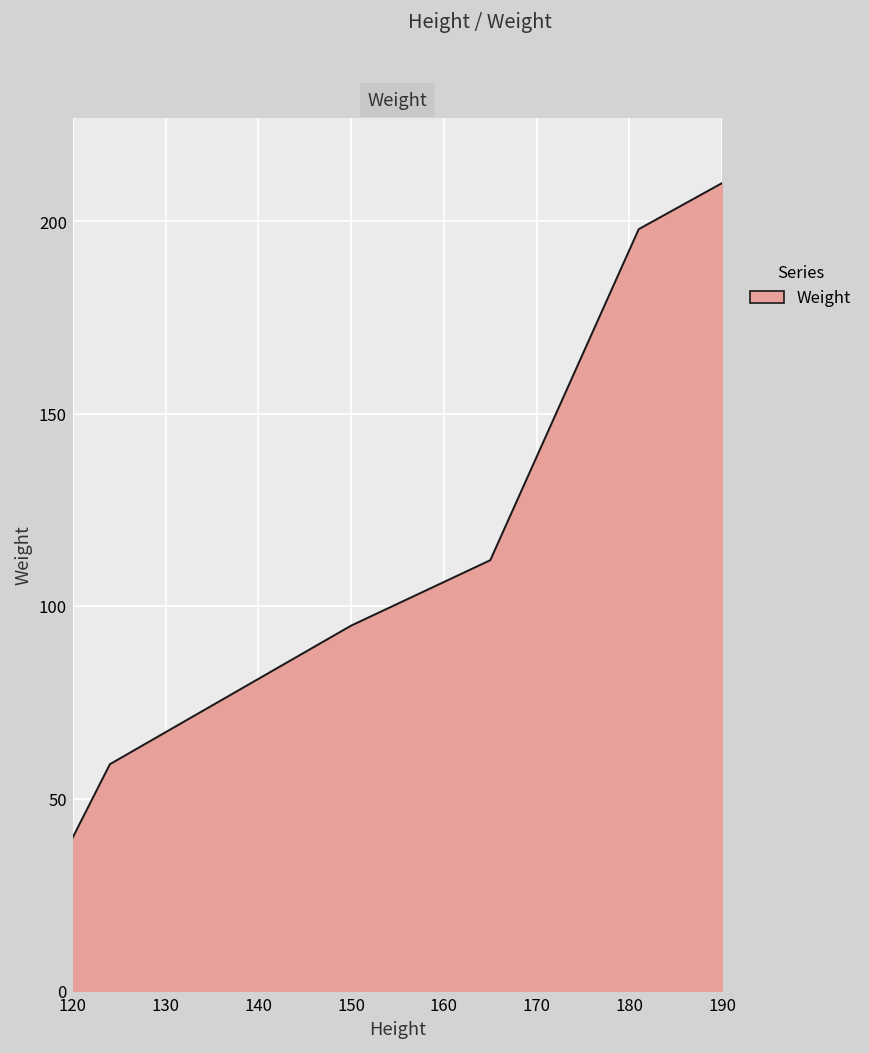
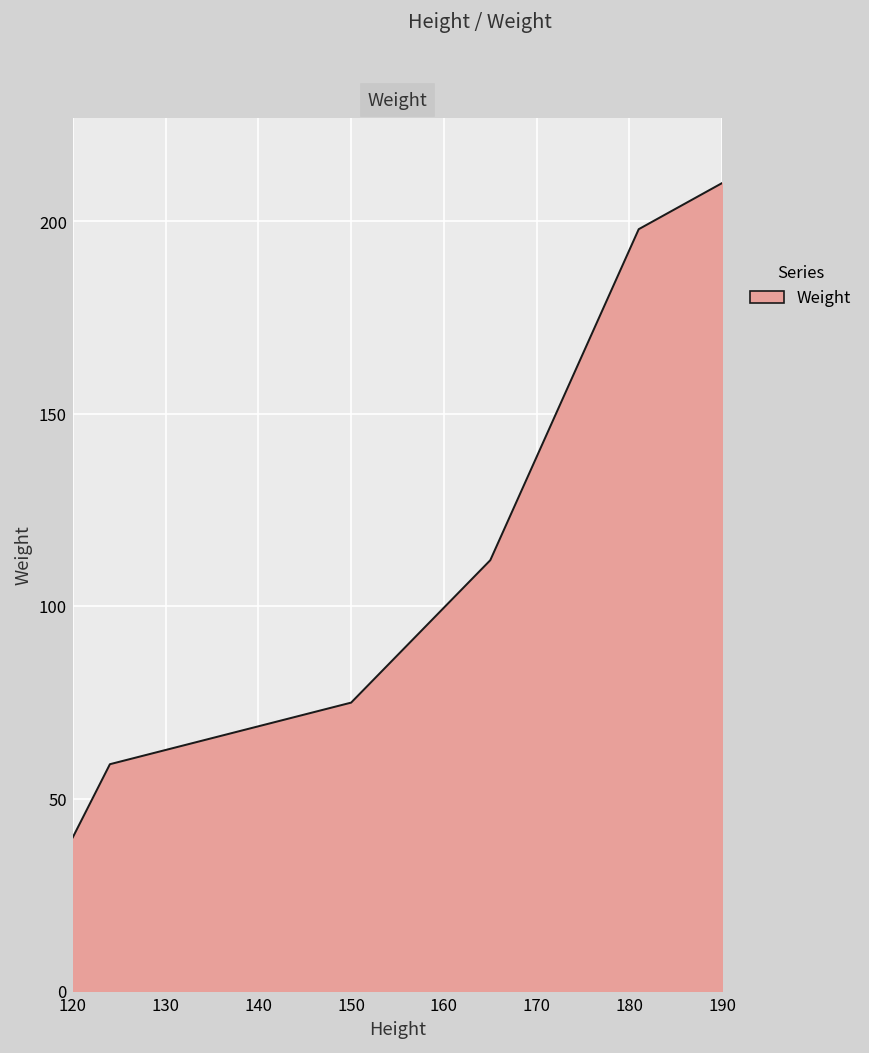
150: 95 -> 75
